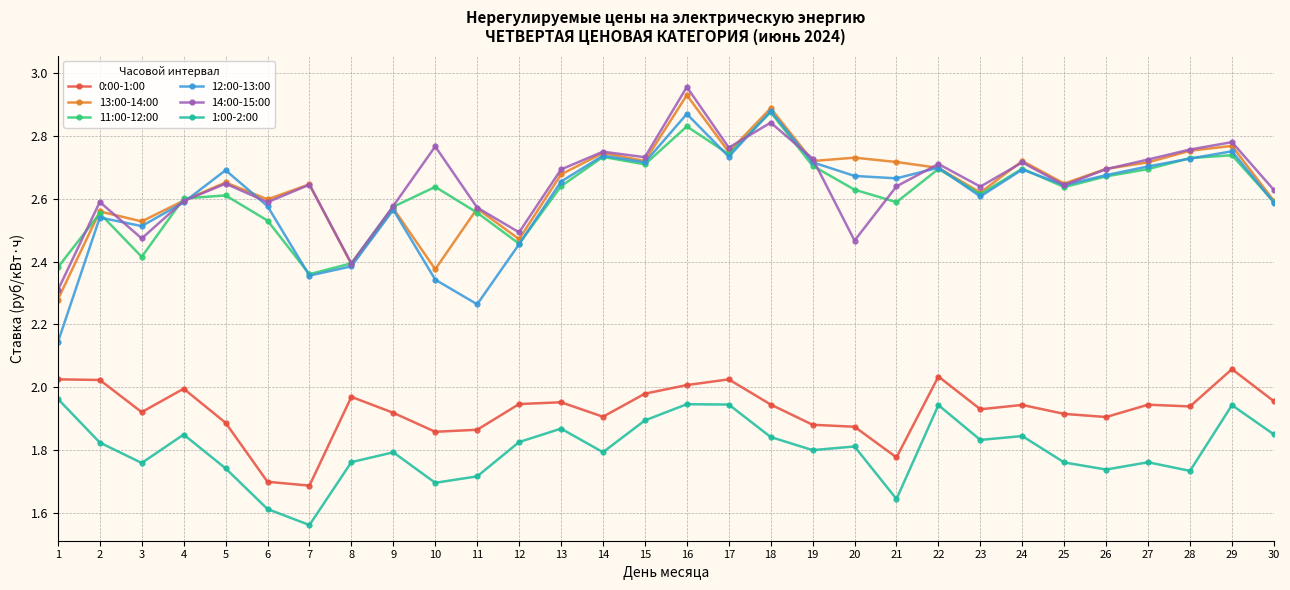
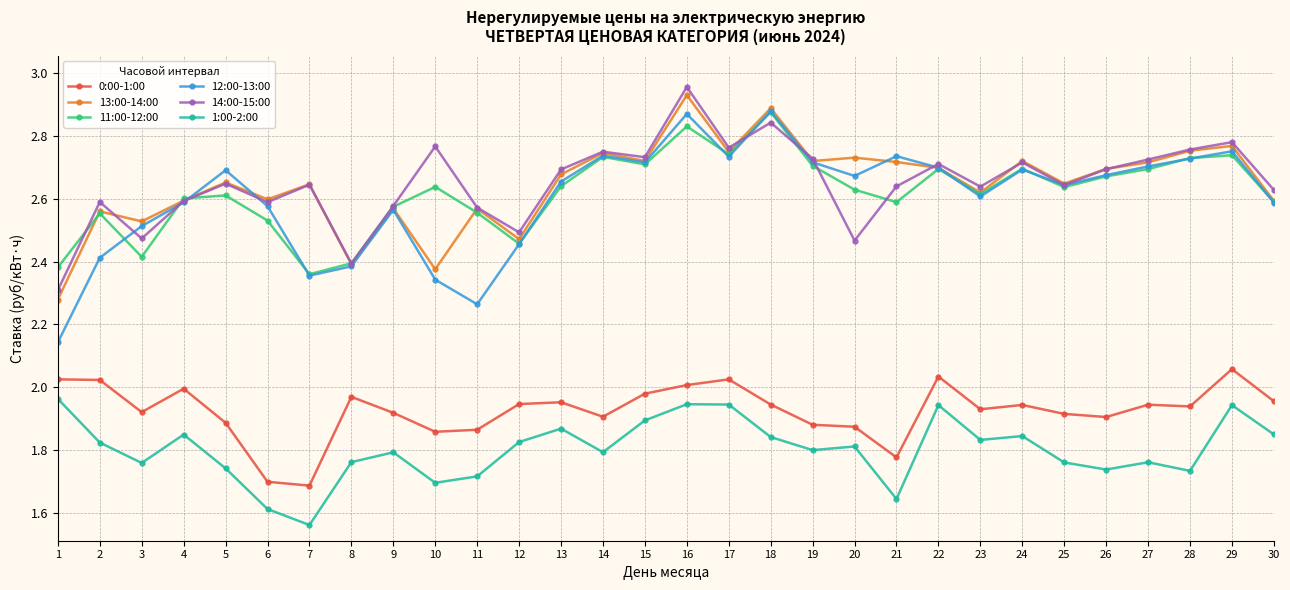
12:00-13:00, 2: 2.54 -> 2.41
12:00-13:00, 21: 2.67 -> 2.74
